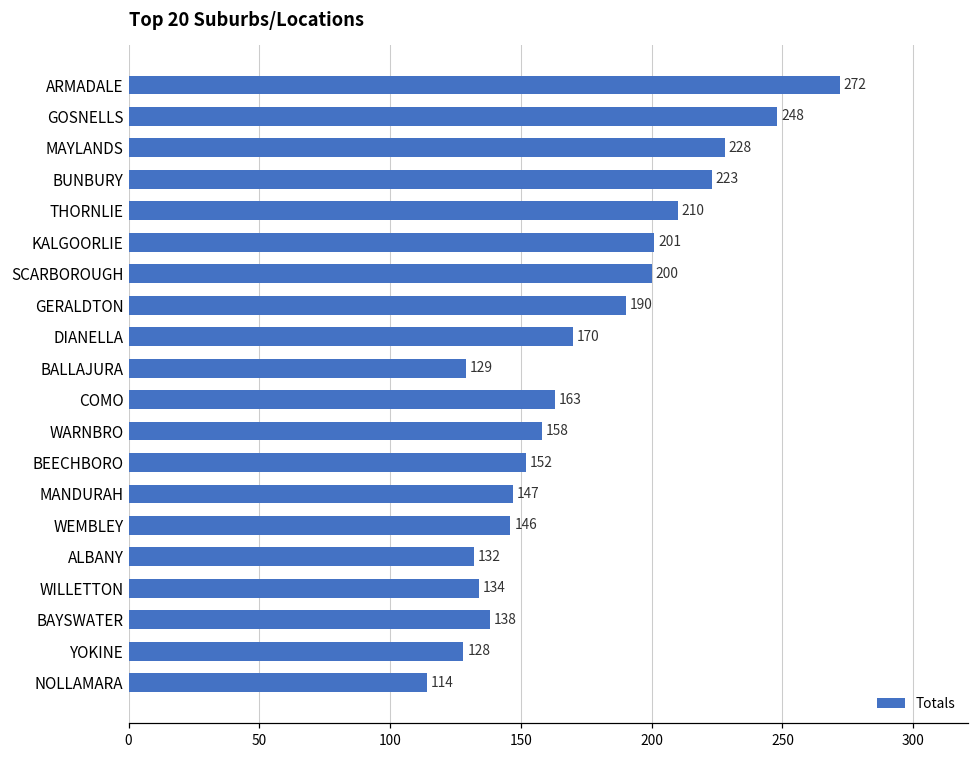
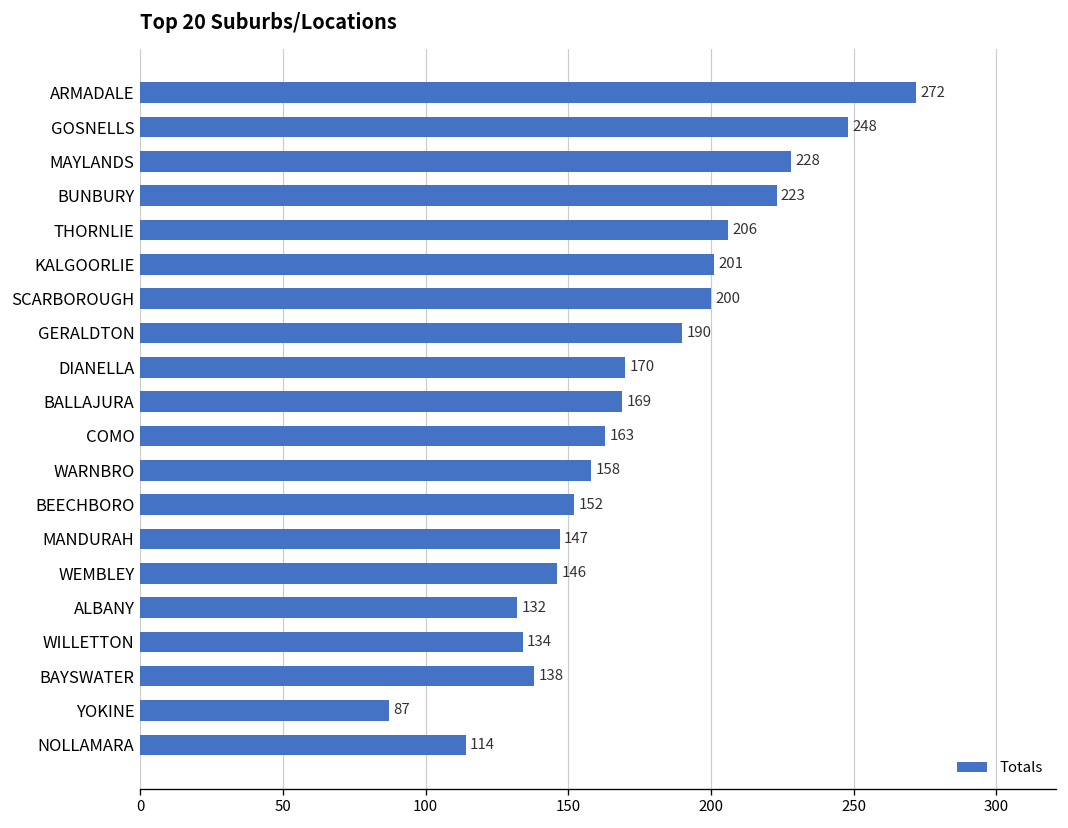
THORNLIE: 210 -> 206
BALLAJURA: 129 -> 169
YOKINE: 128 -> 87
